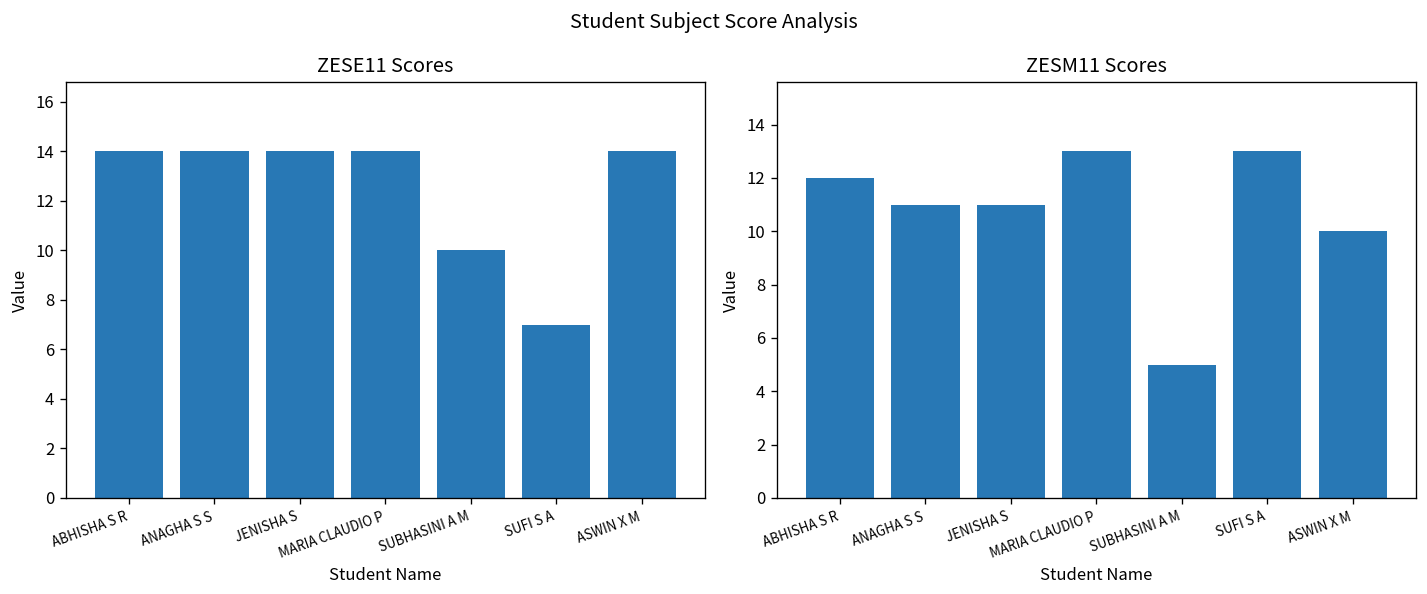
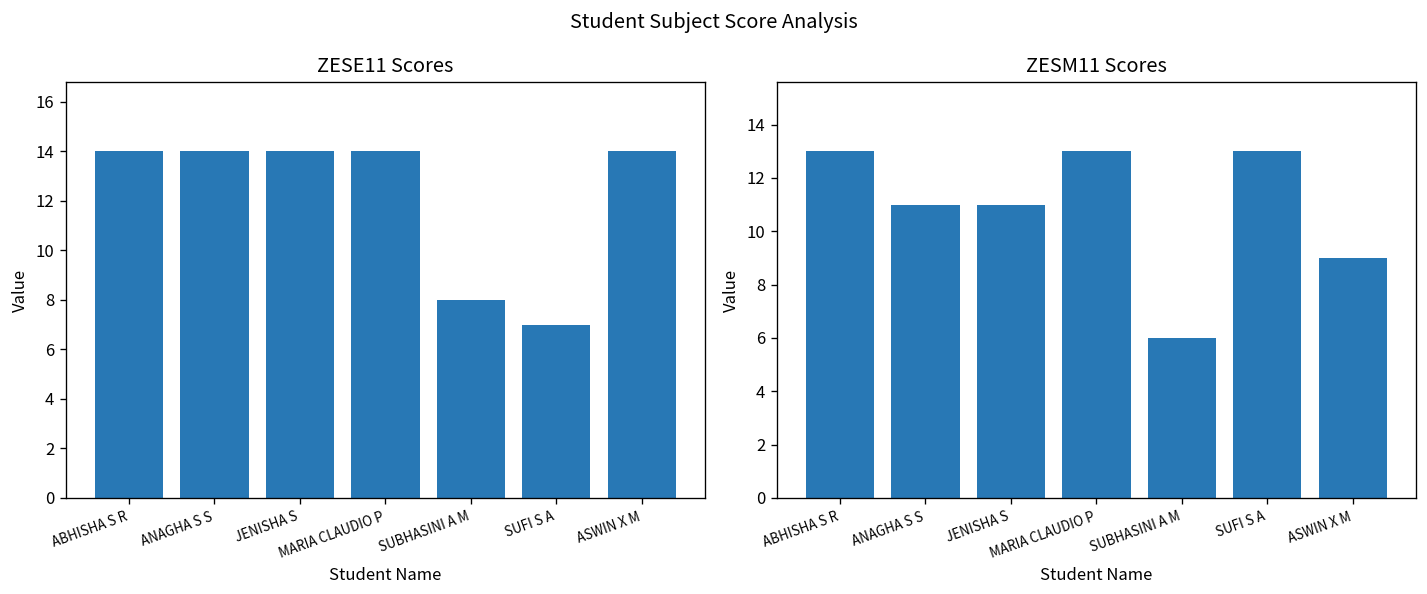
ZESE11 Scores, SUBHASINI A M: 10 -> 8
ZESM11 Scores, ABHISHA S R: 12 -> 13
ZESM11 Scores, SUBHASINI A M: 5 -> 6
ZESM11 Scores, ASWIN X M: 10 -> 9
